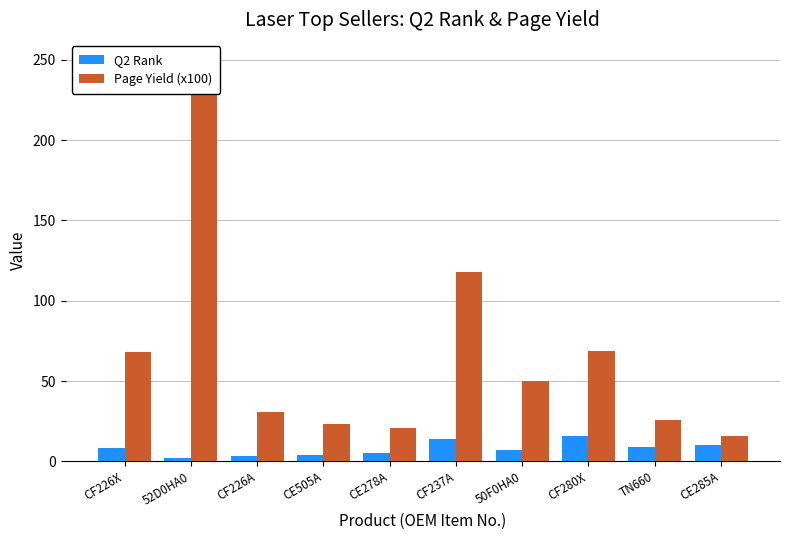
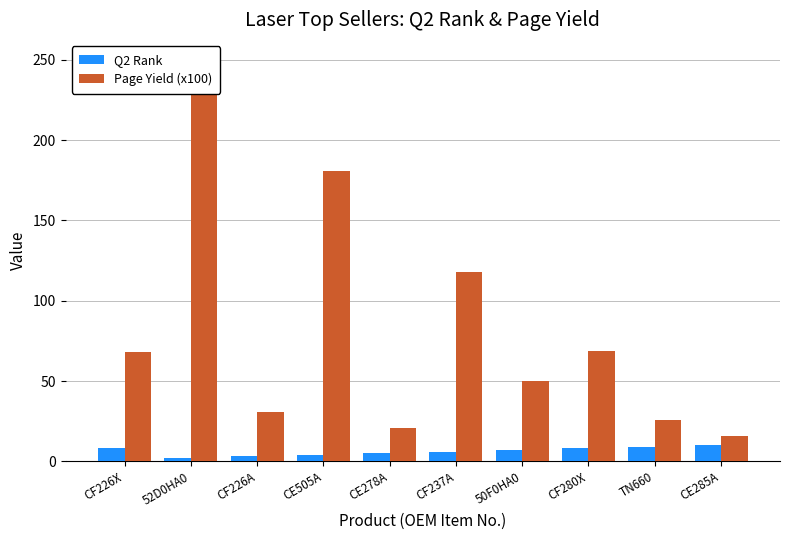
Page Yield (x100), CE505A: 23 -> 181
Q2 Rank, CF237A: 14 -> 6
Q2 Rank, CF280X: 16 -> 8
